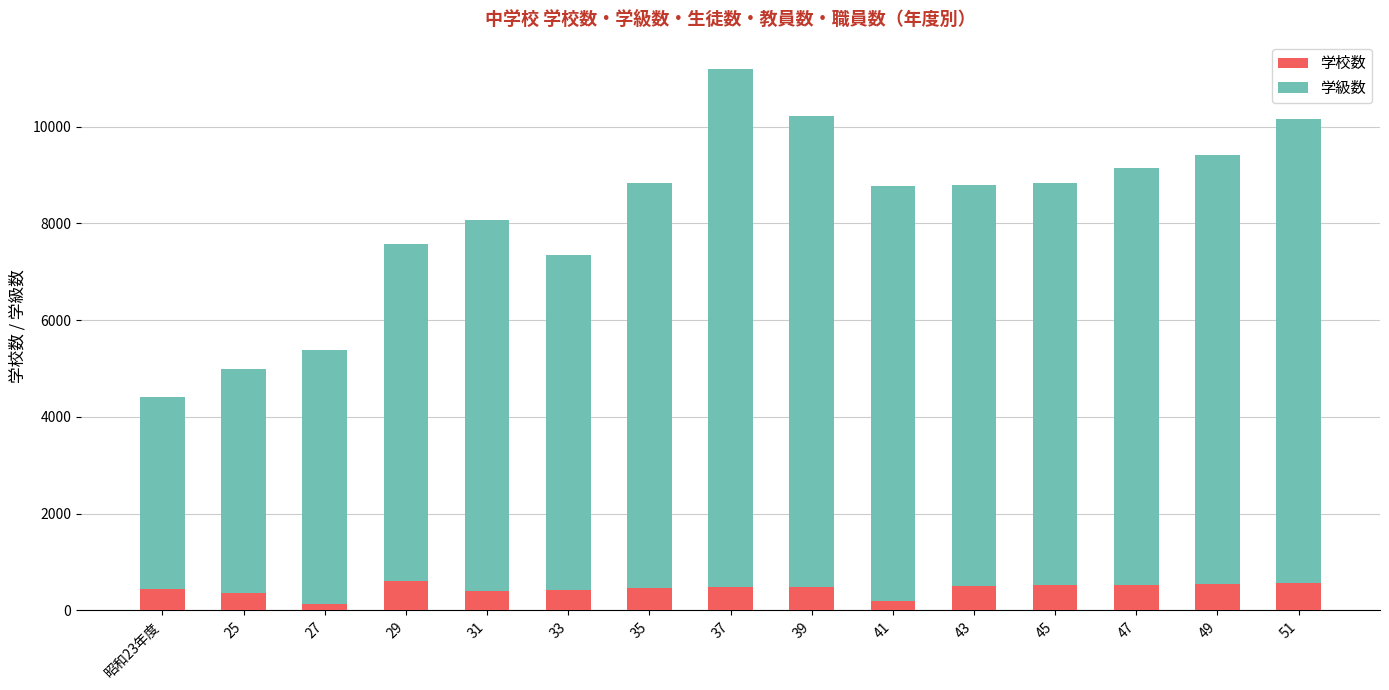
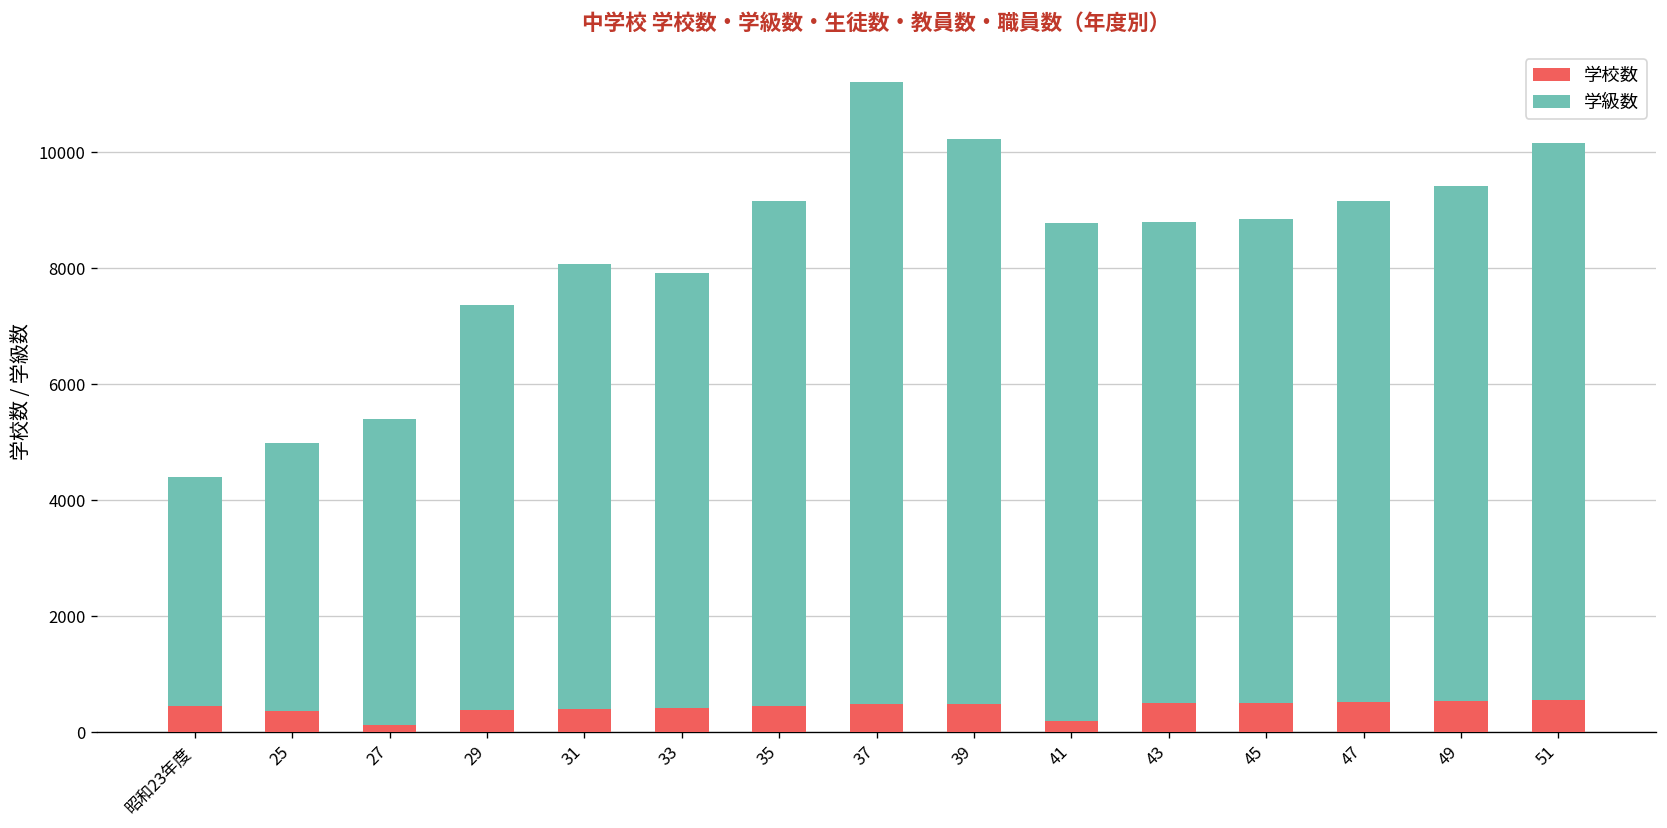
学校数, 29: 600 -> 400
学級数, 33: 6900 -> 7500
学級数, 35: 8400 -> 8700
